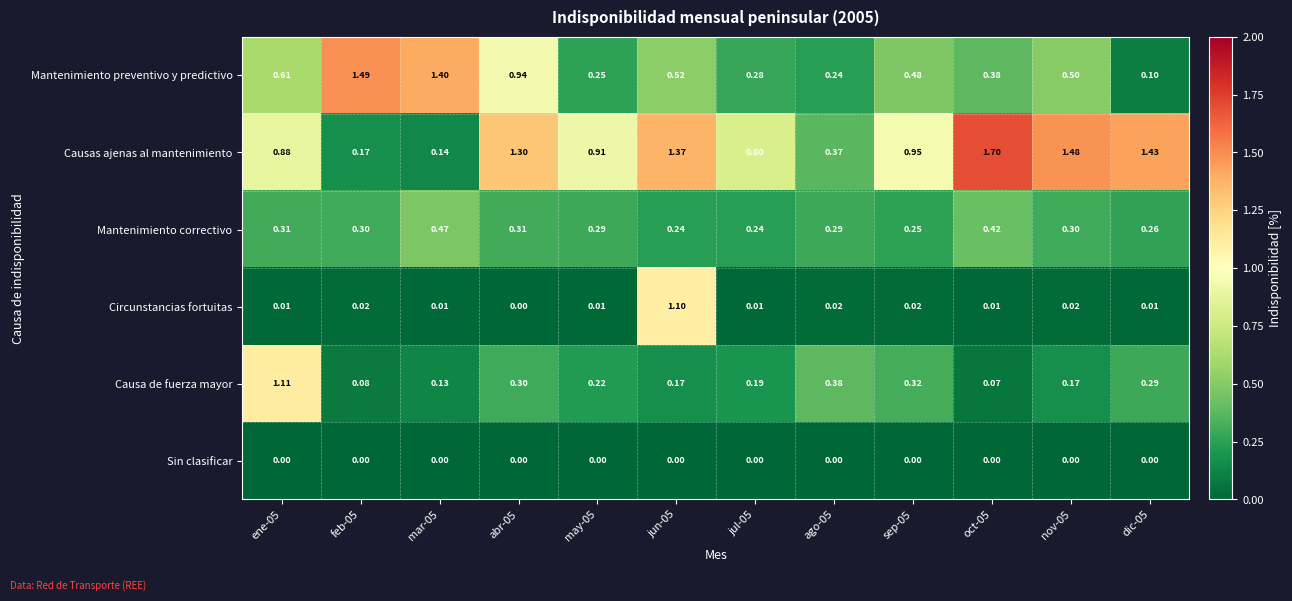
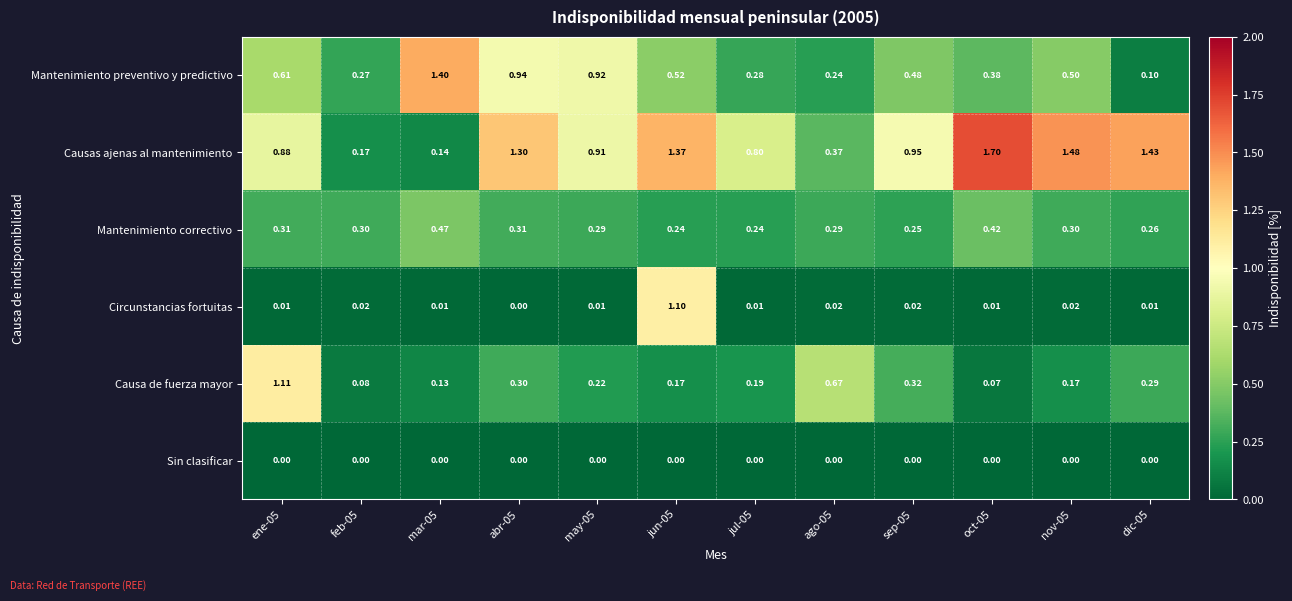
Mantenimiento preventivo y predictivo, feb-05: 1.49 -> 0.27
Mantenimiento preventivo y predictivo, may-05: 0.25 -> 0.92
Causa de fuerza mayor, ago-05: 0.38 -> 0.67
